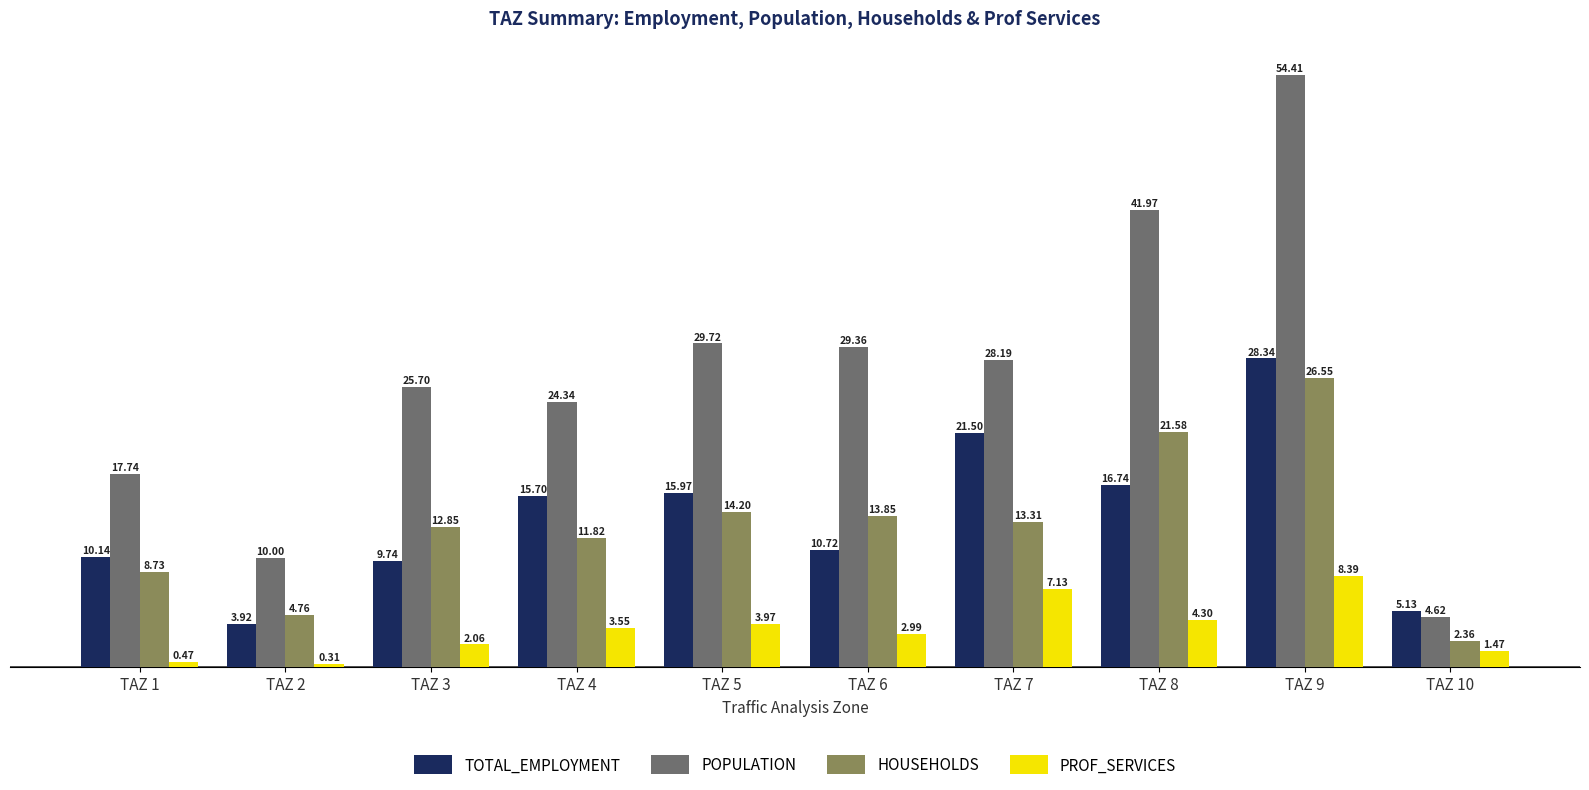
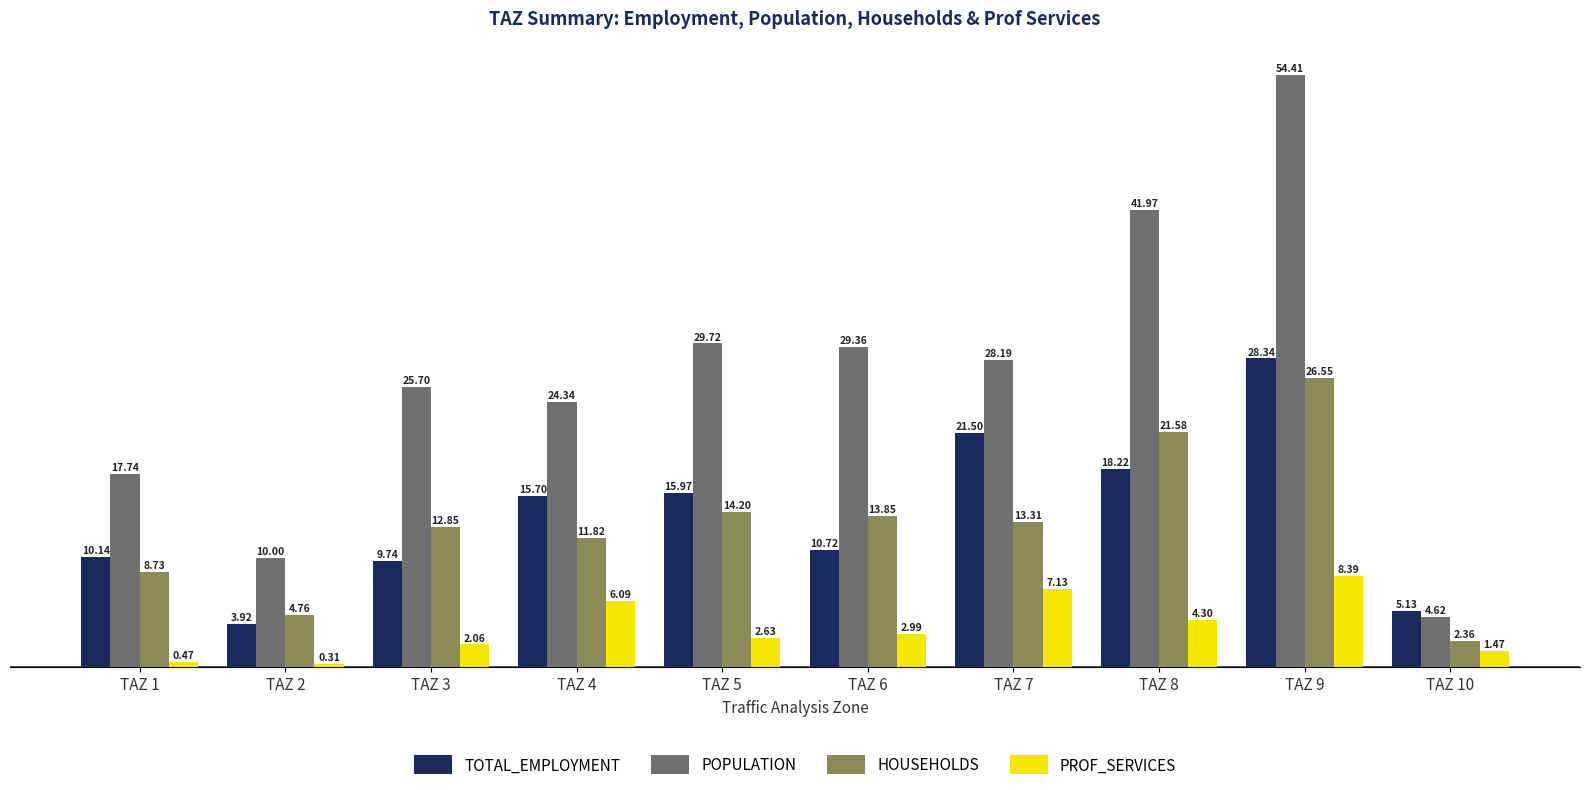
PROF_SERVICES, TAZ 4: 3.55 -> 6.09
PROF_SERVICES, TAZ 5: 3.97 -> 2.63
TOTAL_EMPLOYMENT, TAZ 8: 16.74 -> 18.22
